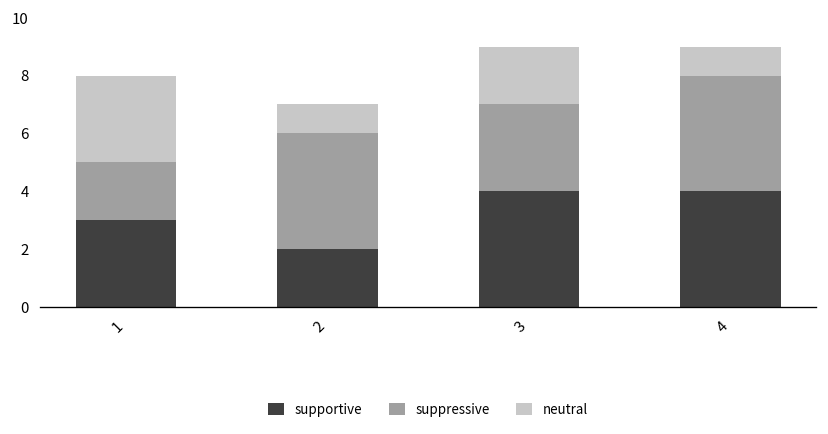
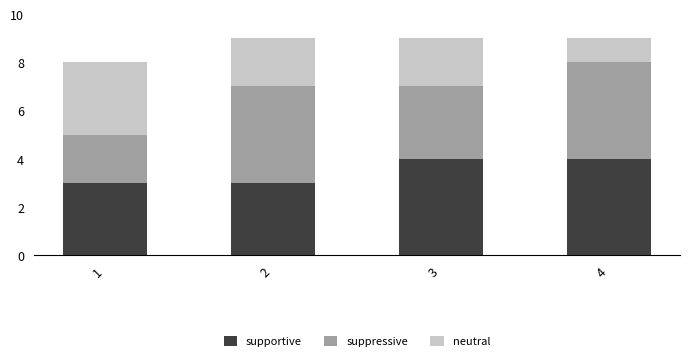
supportive, 2: 2 -> 3
neutral, 2: 1 -> 2
